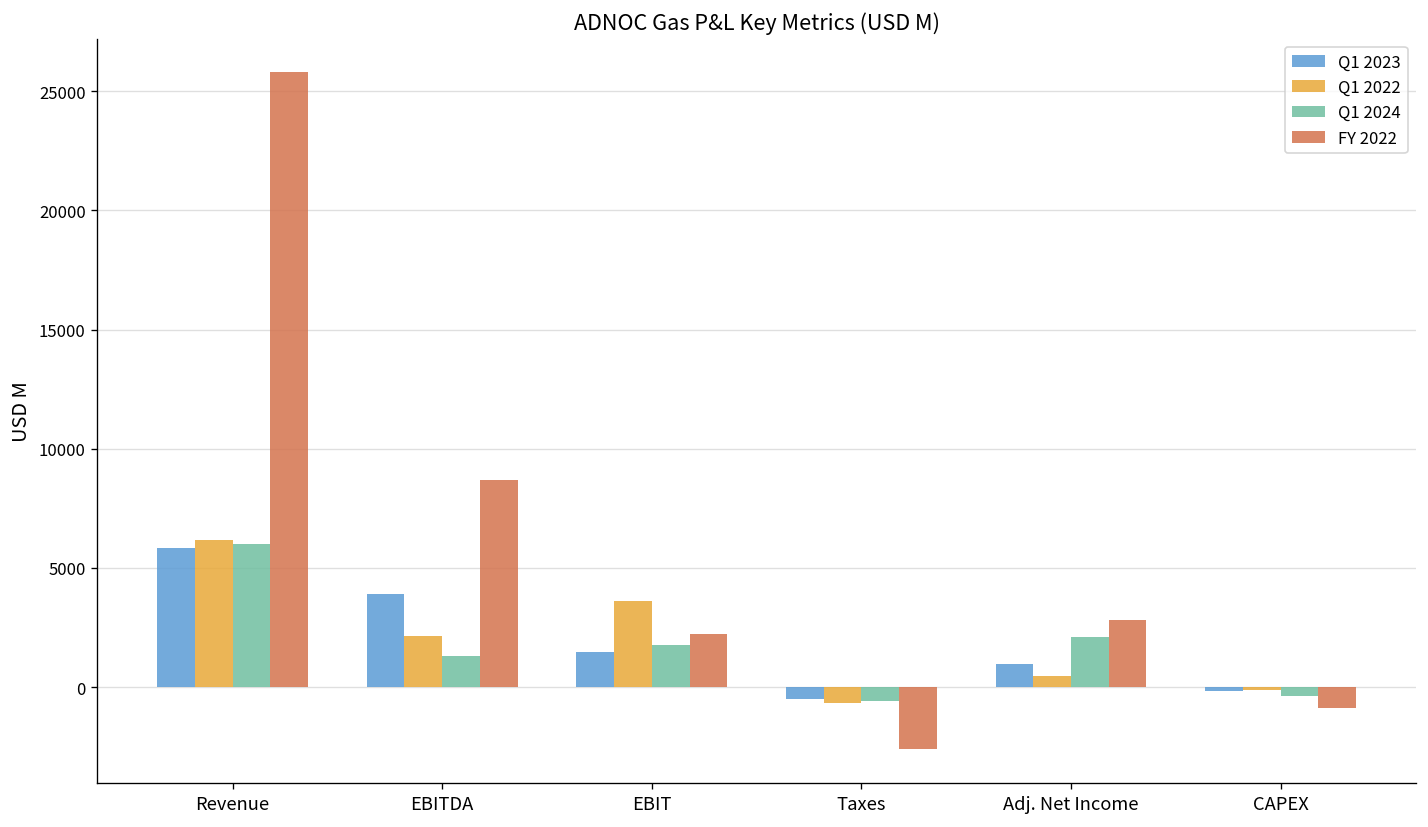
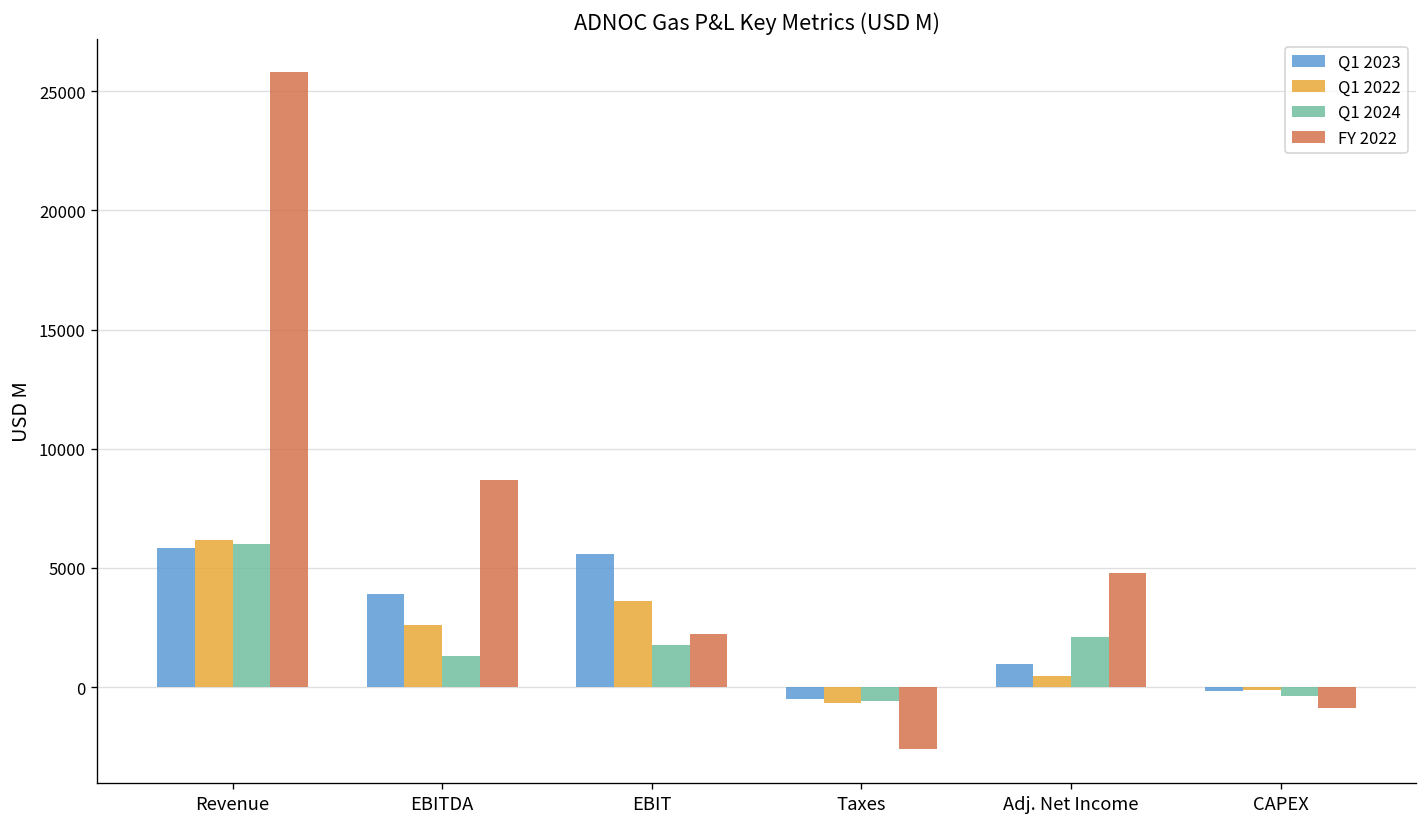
Q1 2022, EBITDA: 2100 -> 2600
Q1 2023, EBIT: 1500 -> 5600
FY 2022, Adj. Net Income: 2800 -> 4800
